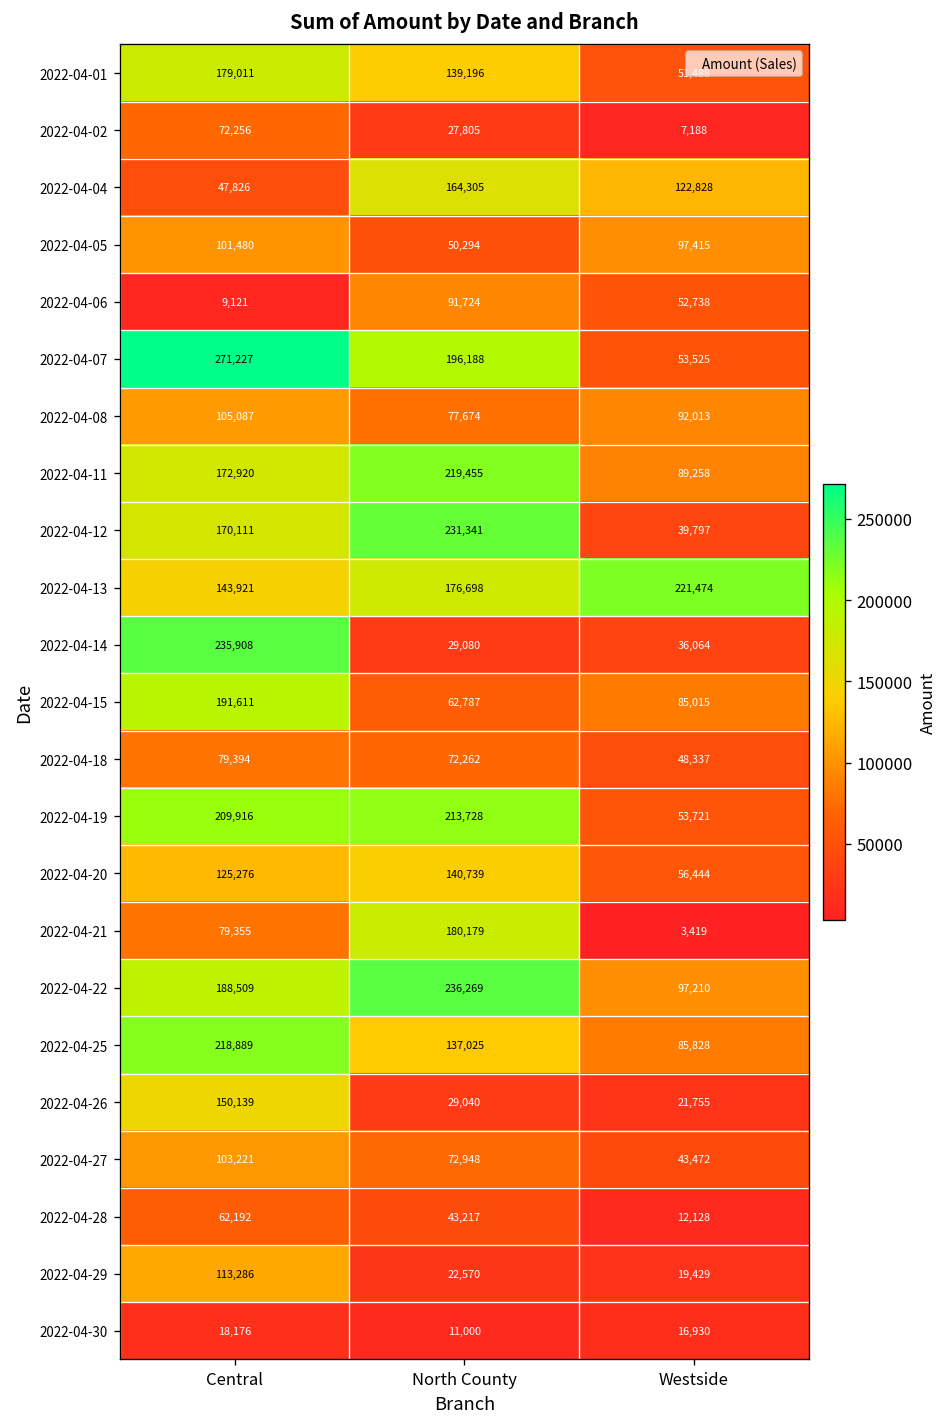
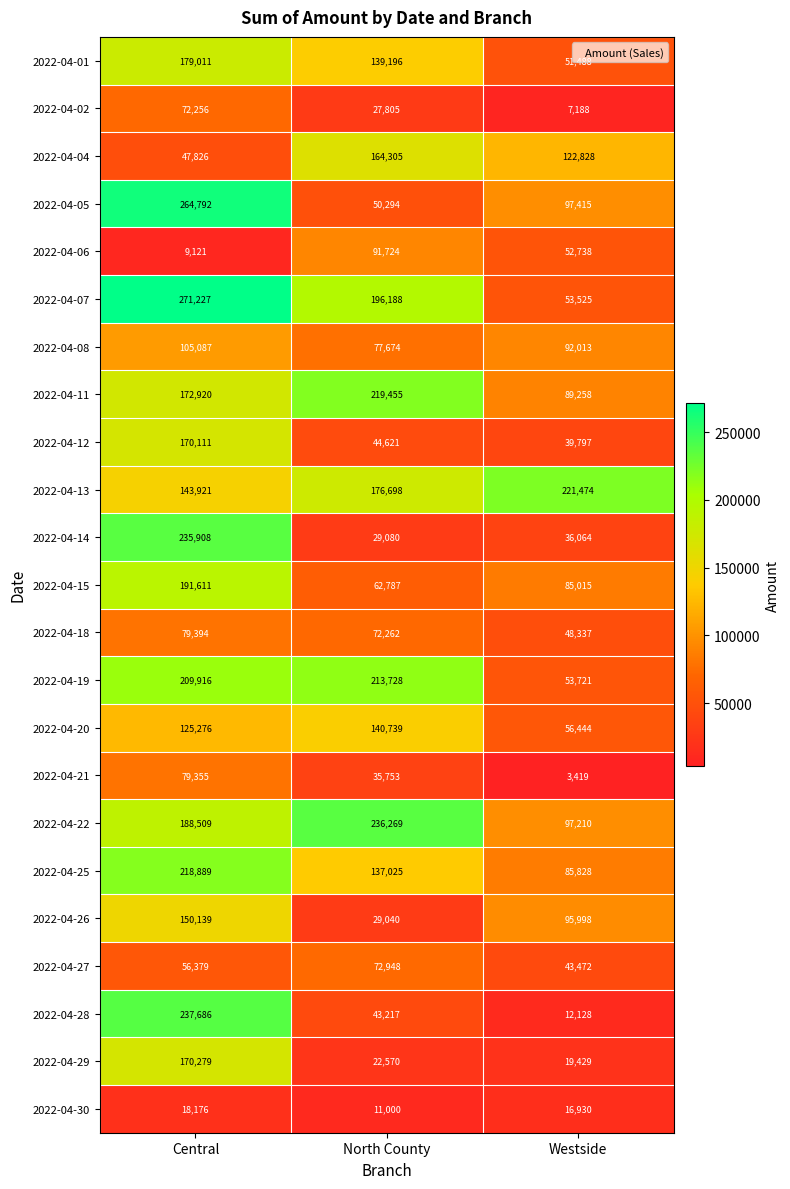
2022-04-05, Central: 101,480 -> 264,792
2022-04-12, North County: 231,341 -> 44,621
2022-04-21, North County: 180,179 -> 35,753
2022-04-26, Westside: 21,755 -> 95,998
2022-04-27, Central: 103,221 -> 56,379
2022-04-28, Central: 62,192 -> 237,686
2022-04-29, Central: 113,286 -> 170,279
